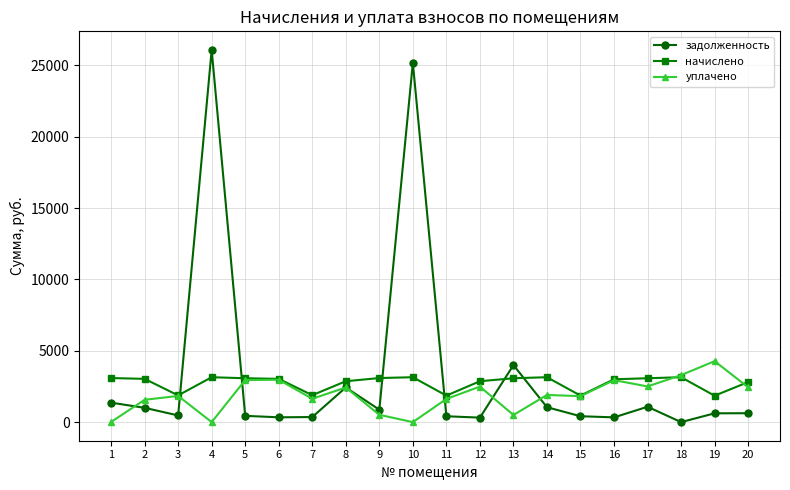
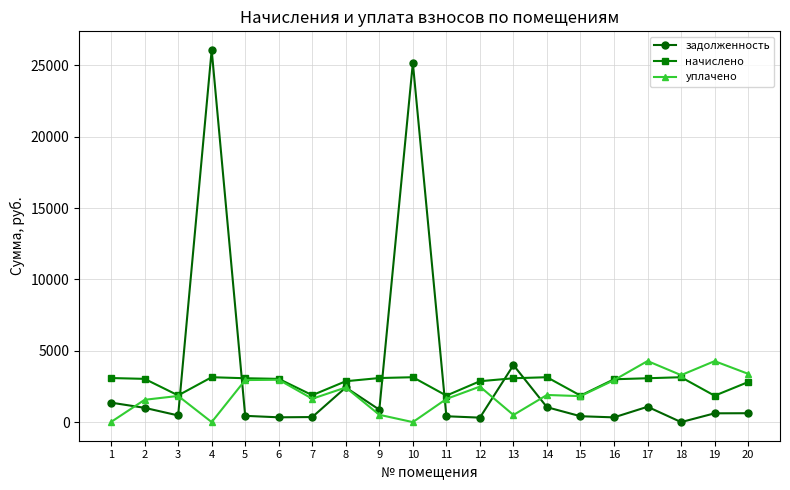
уплачено, 17: 2500 -> 4300
уплачено, 20: 2400 -> 3400
